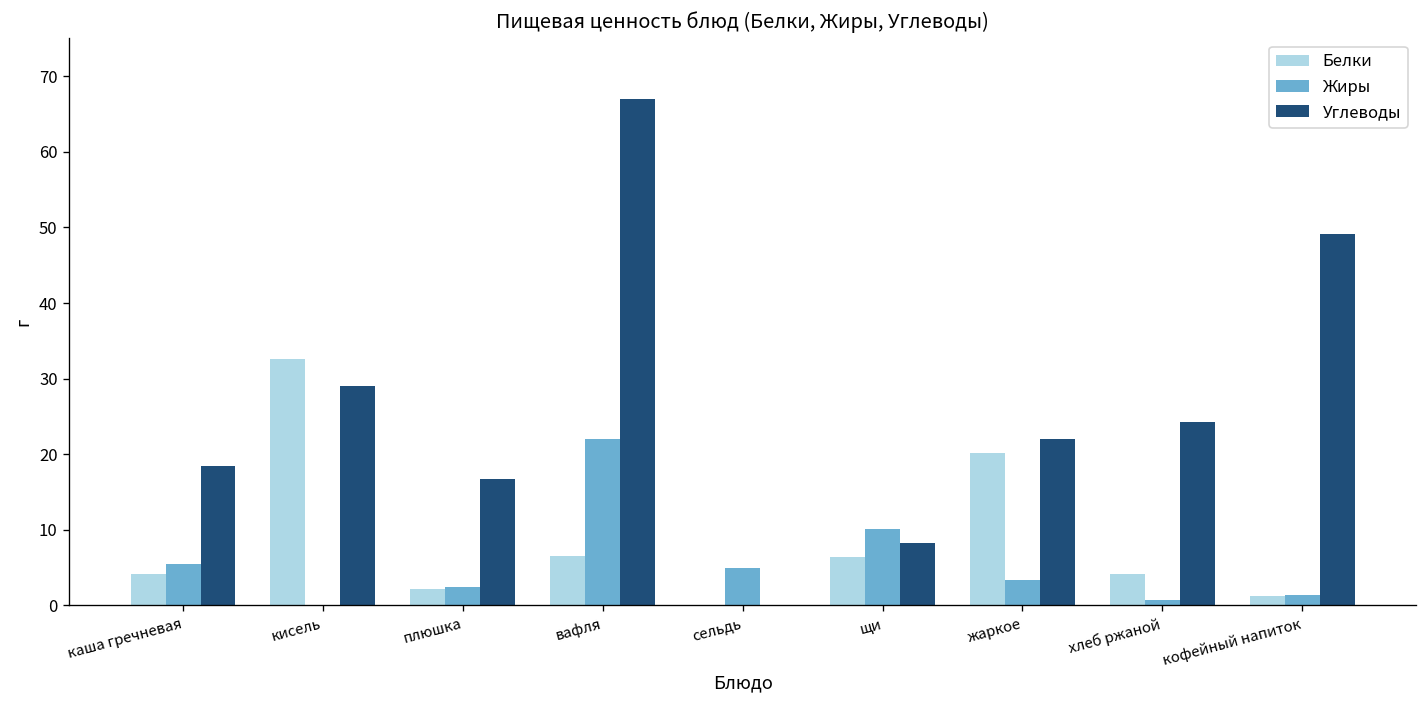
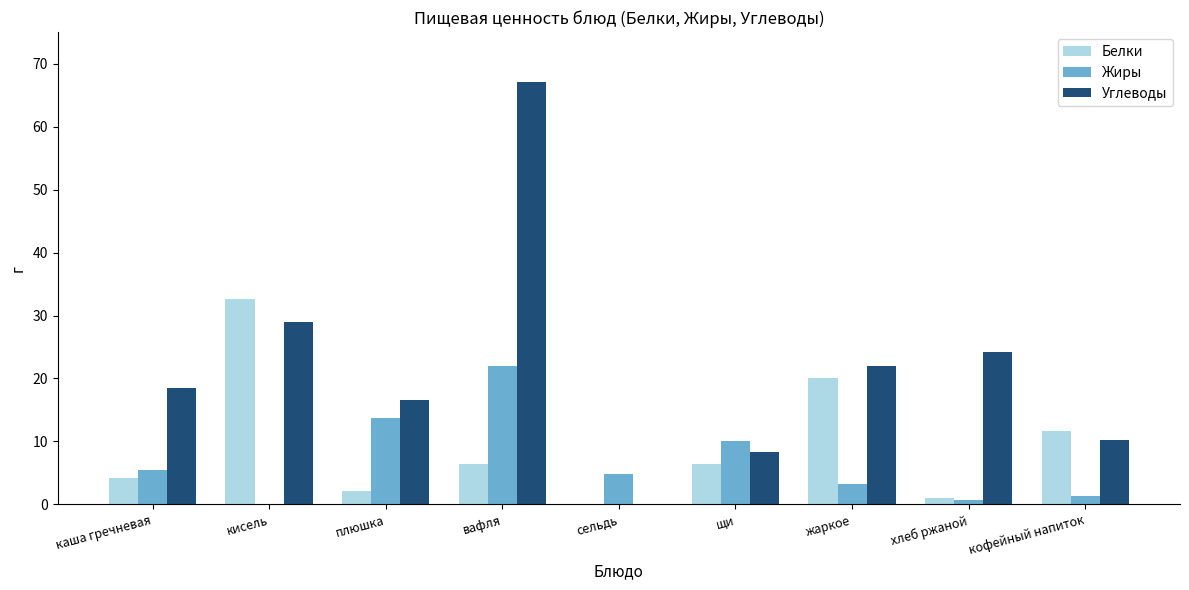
Жиры, плюшка: 2 -> 14
Белки, хлеб ржаной: 4 -> 1
Белки, кофейный напиток: 1 -> 12
Углеводы, кофейный напиток: 49 -> 10
